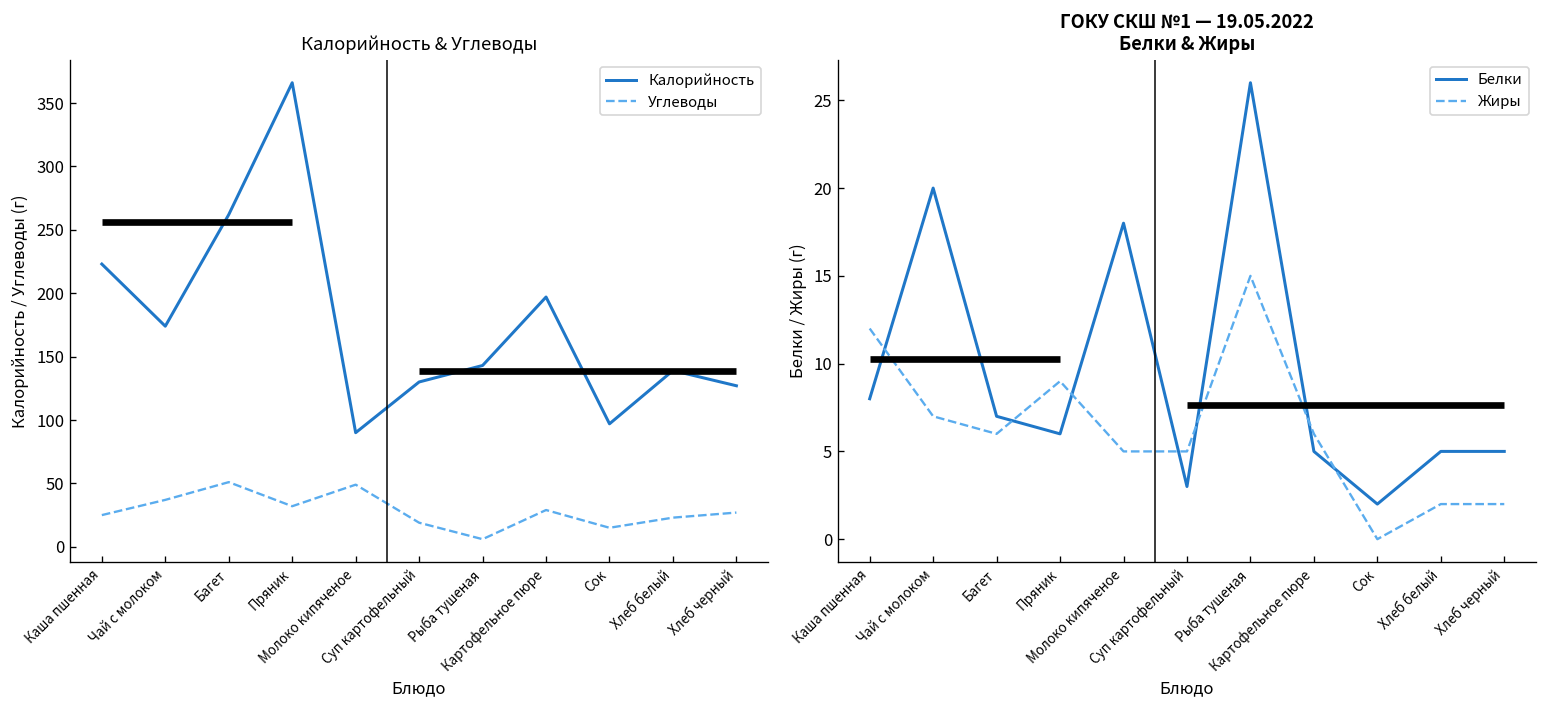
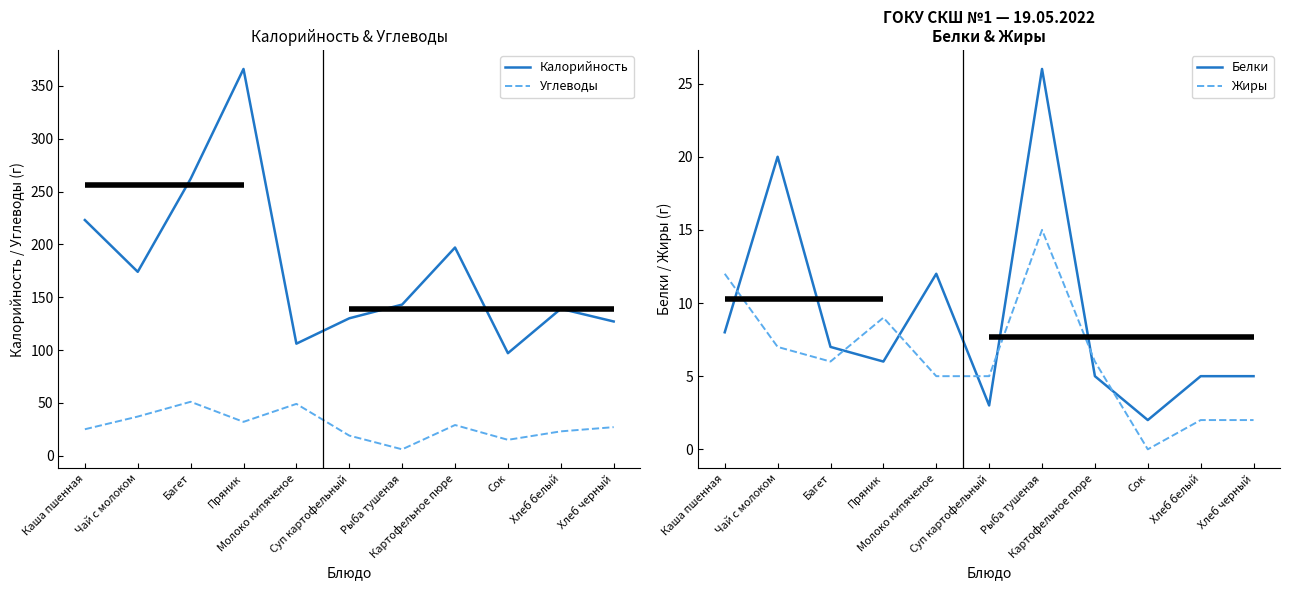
Калорийность & Углеводы, Калорийность, Молоко кипяченое: 90 -> 106
ГОКУ СКШ №1 — 19.05.2022 Белки & Жиры, Белки, Молоко кипяченое: 18 -> 12
